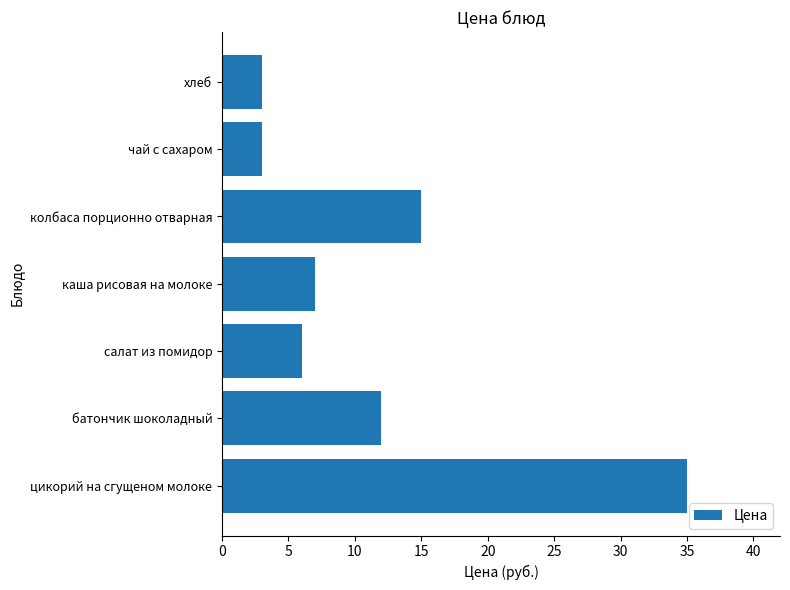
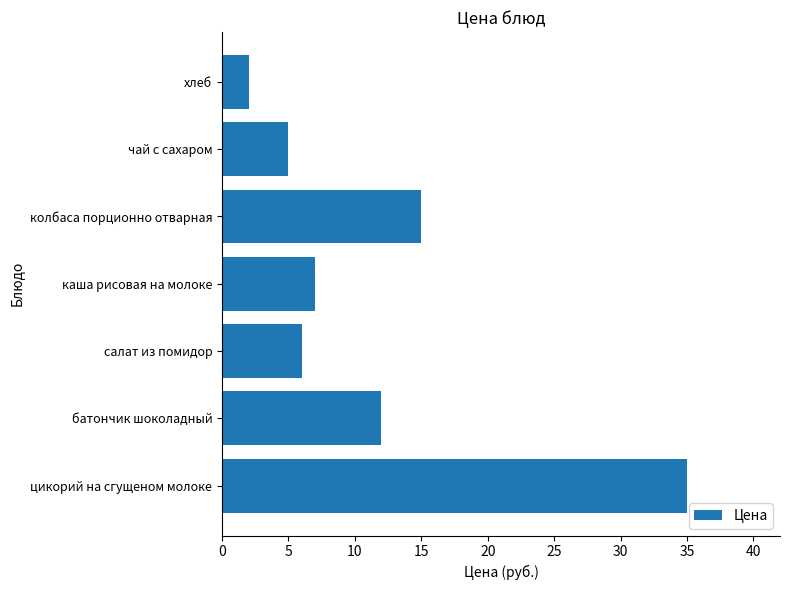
хлеб: 3 -> 2
чай с сахаром: 3 -> 5
